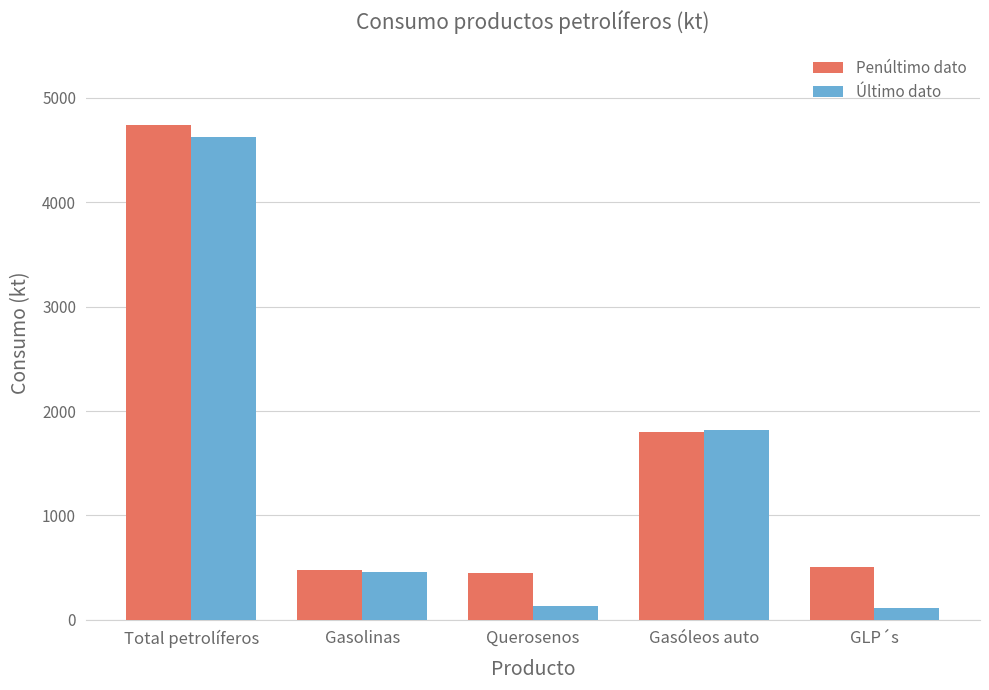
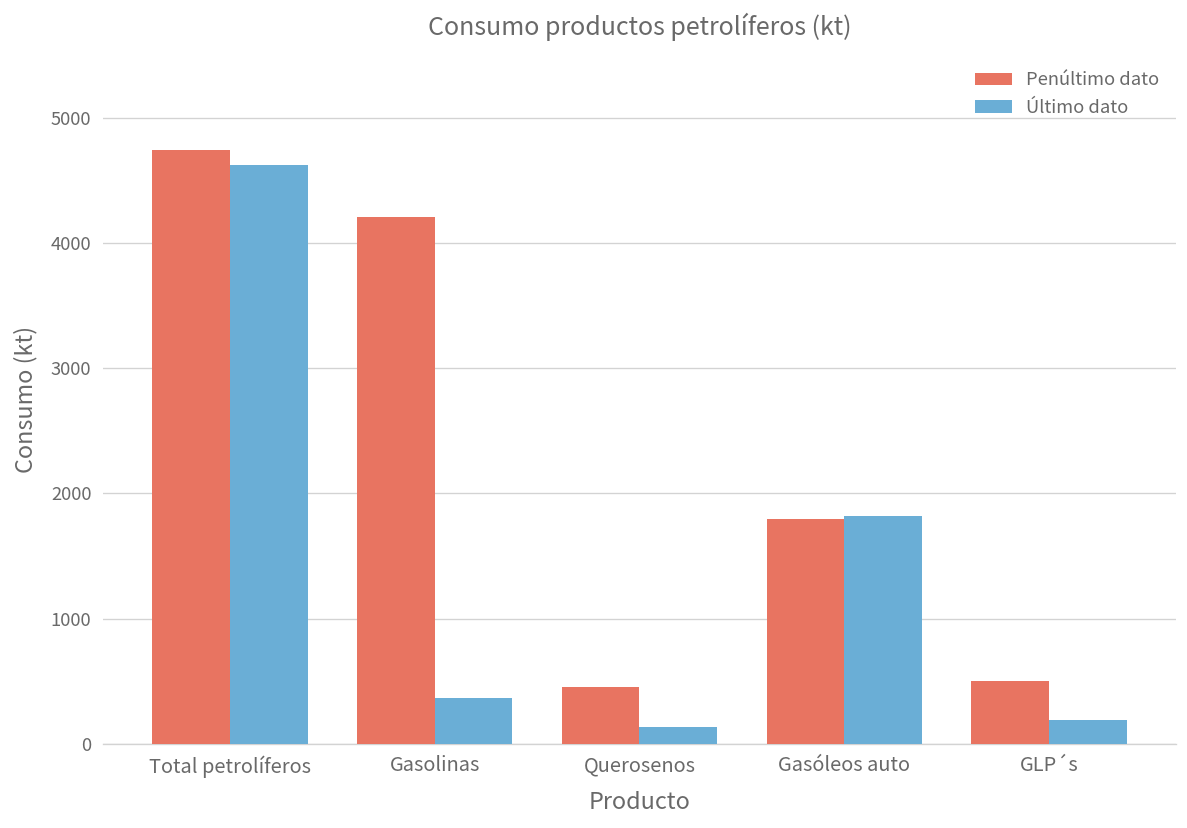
Penúltimo dato, Gasolinas: 480 -> 4200
Último dato, Gasolinas: 450 -> 370
Último dato, GLP´s: 110 -> 190
